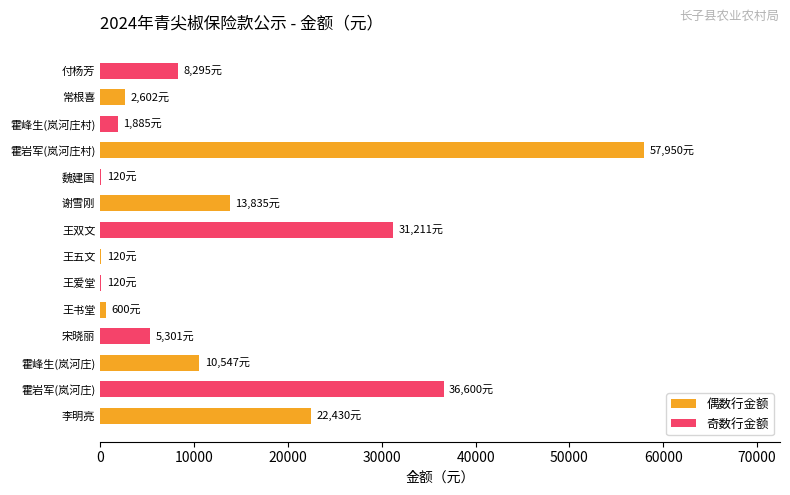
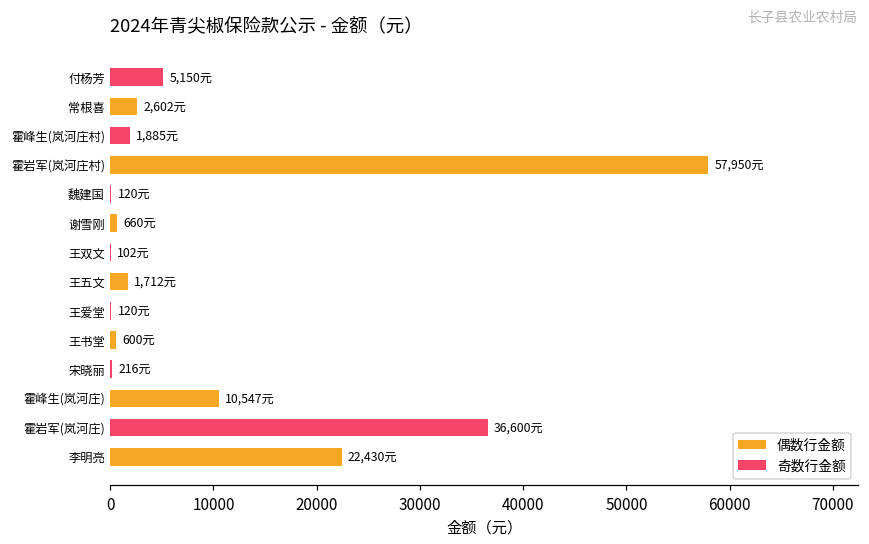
奇数行金额, 付杨芳: 8,295元 -> 5,150元
偶数行金额, 谢雪刚: 13,835元 -> 660元
奇数行金额, 王双文: 31,211元 -> 102元
偶数行金额, 王五文: 120元 -> 1,712元
奇数行金额, 宋晓丽: 5,301元 -> 216元
